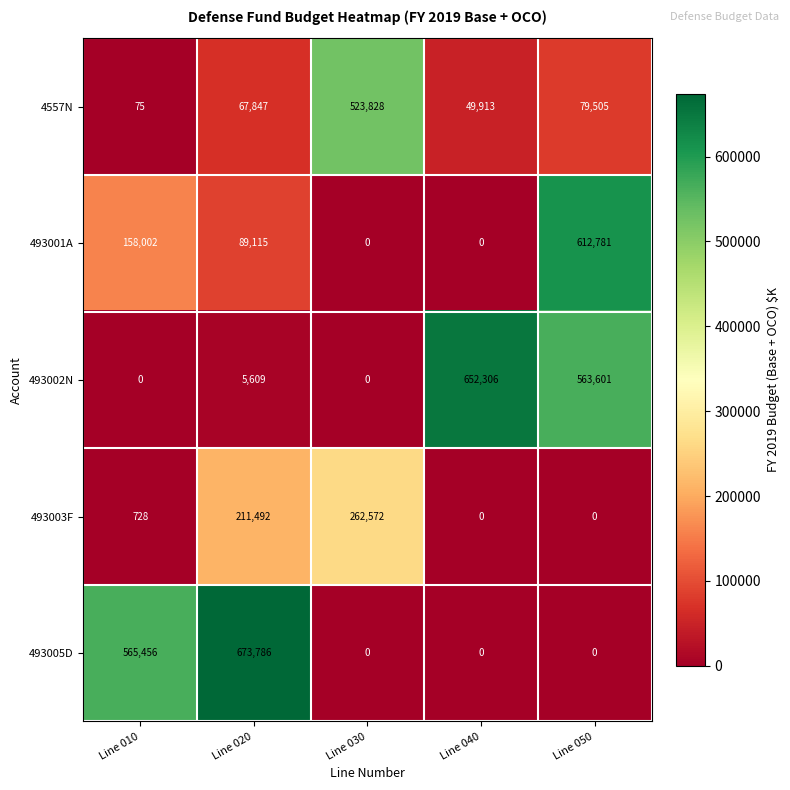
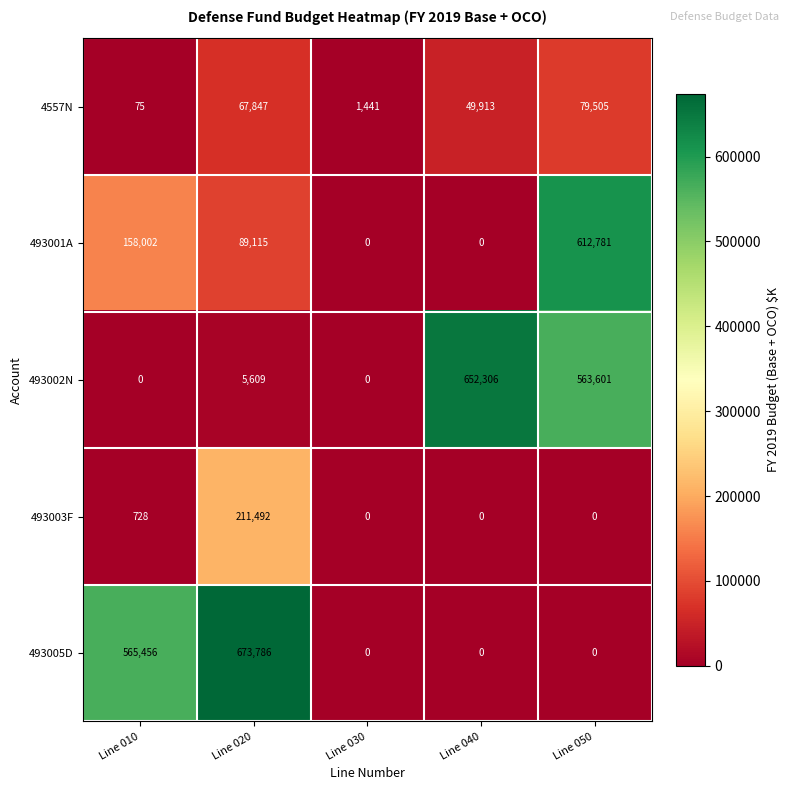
4557N, Line 030: 523,828 -> 1,441
493003F, Line 030: 262,572 -> 0
